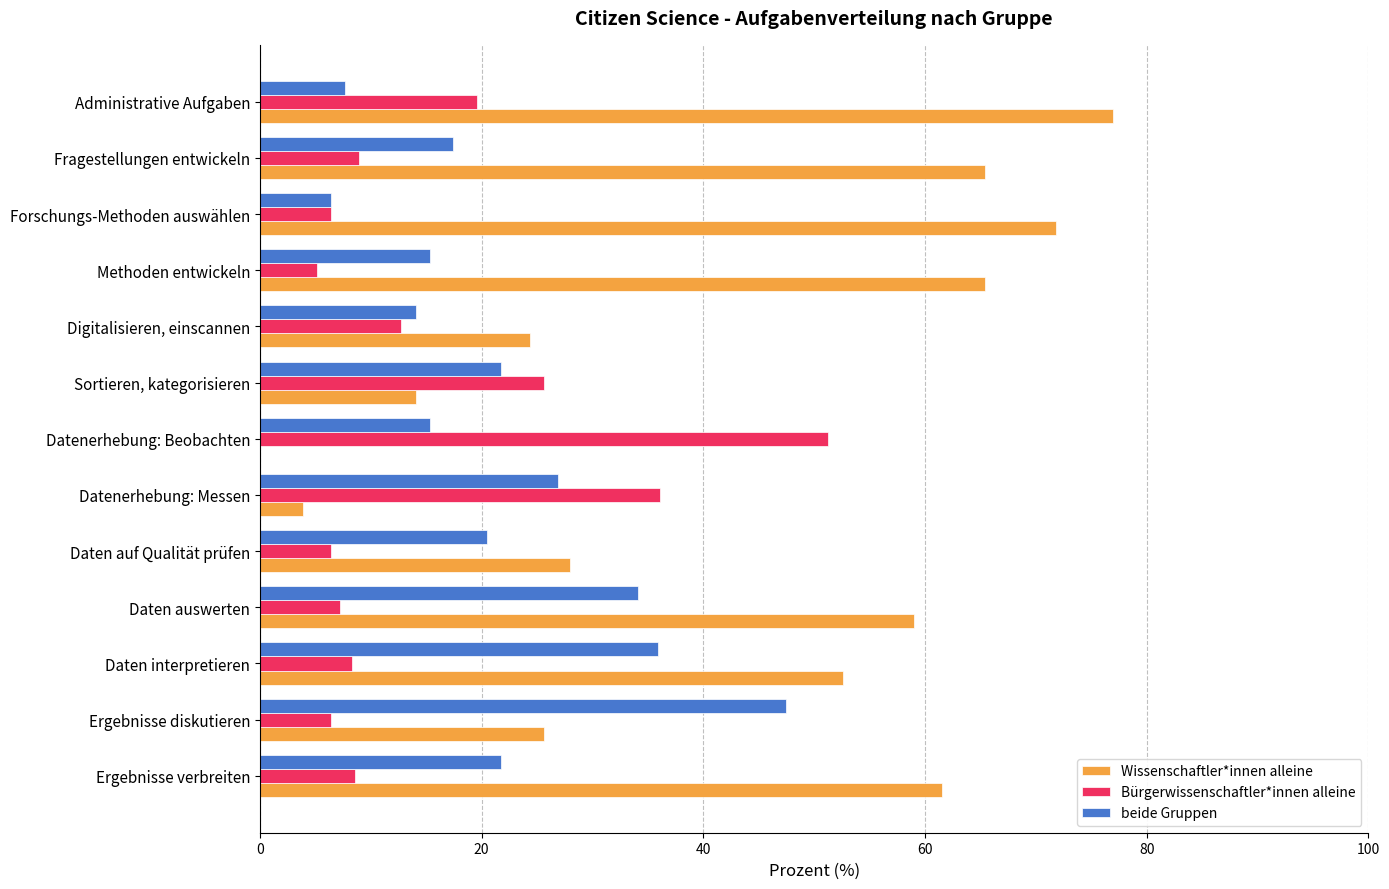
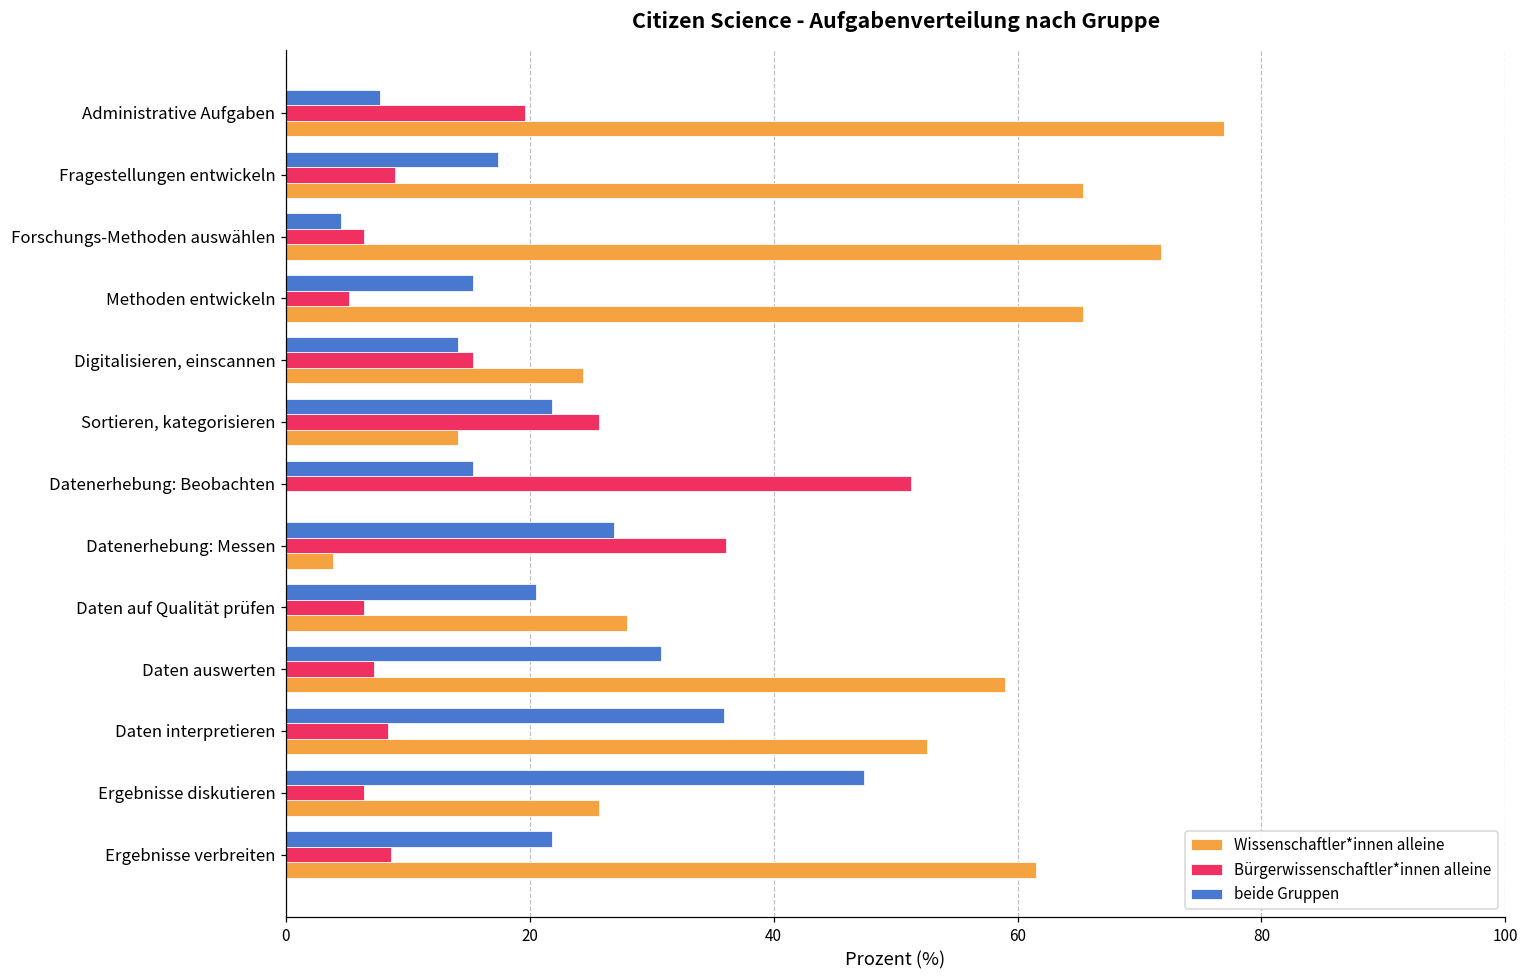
beide Gruppen, Forschungs-Methoden auswählen: 6.4 -> 4.5
Bürgerwissenschaftler*innen alleine, Digitalisieren, einscannen: 12.8 -> 15.4
beide Gruppen, Daten auswerten: 34.1 -> 30.8
